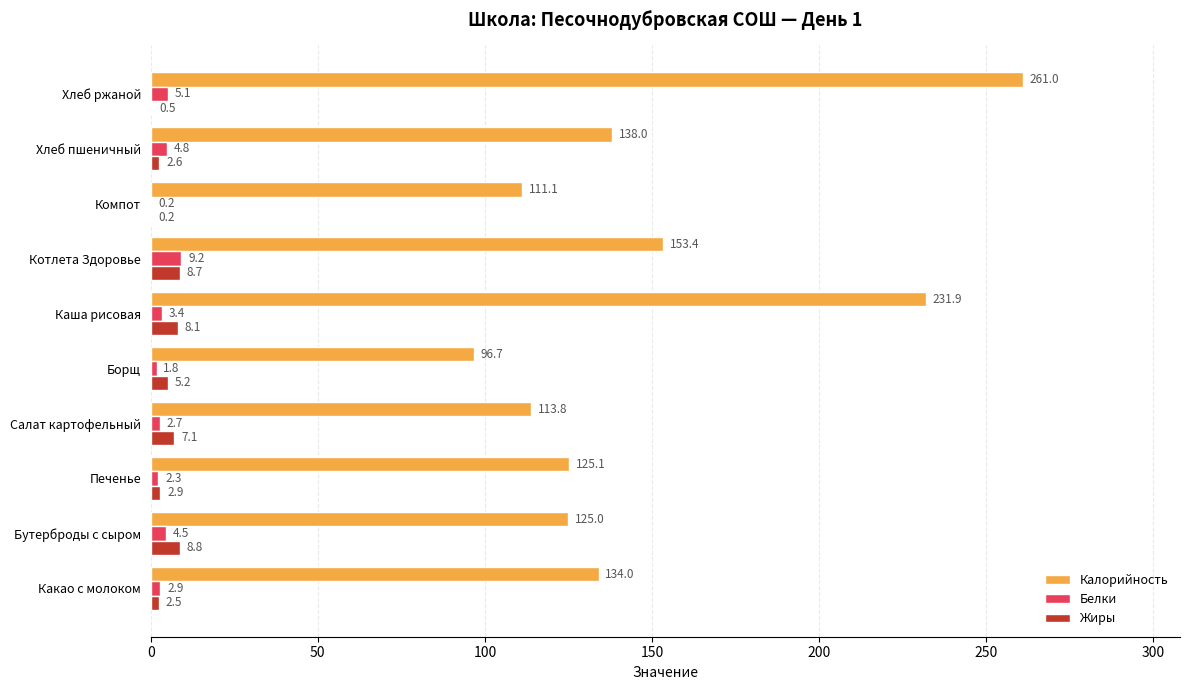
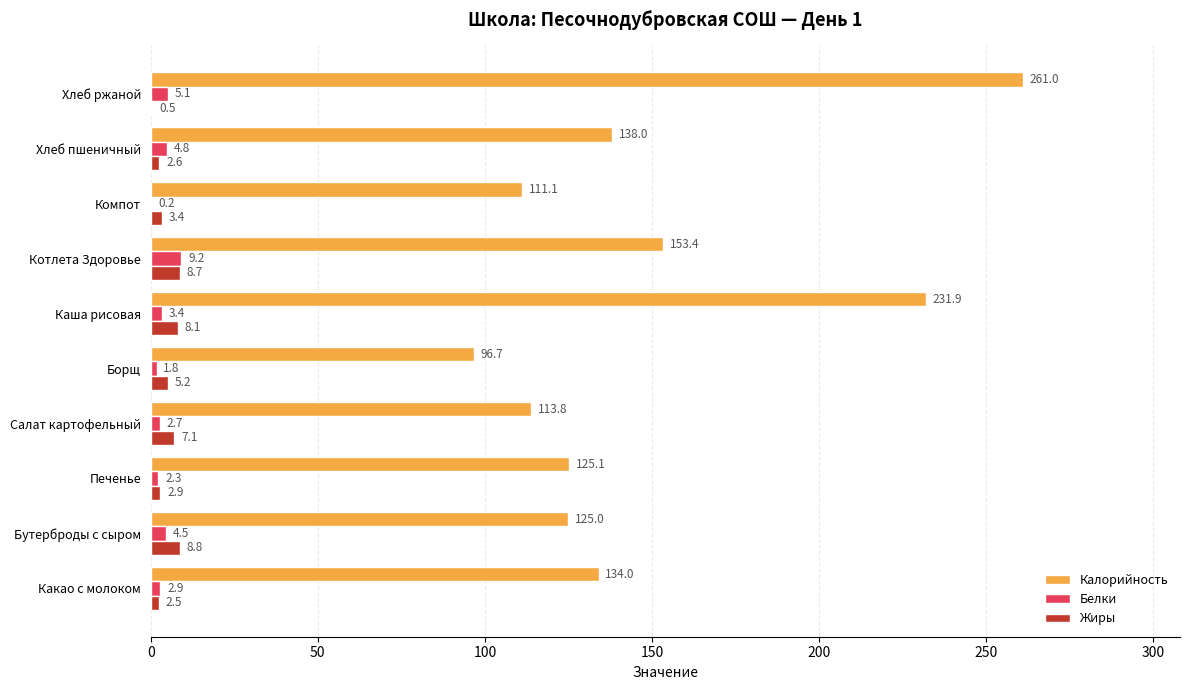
Жиры, Компот: 0.2 -> 3.4
